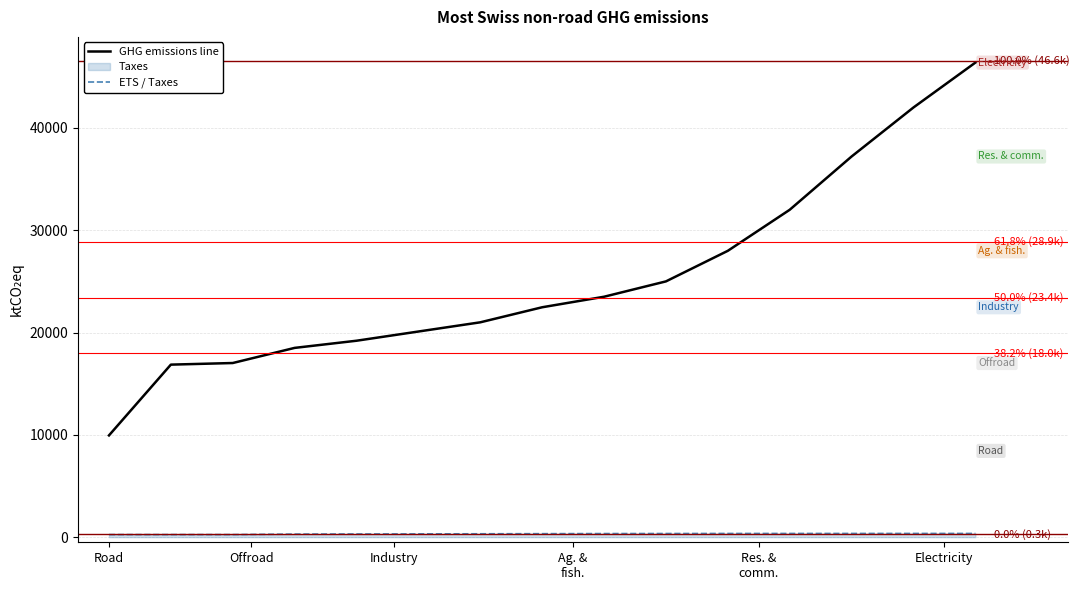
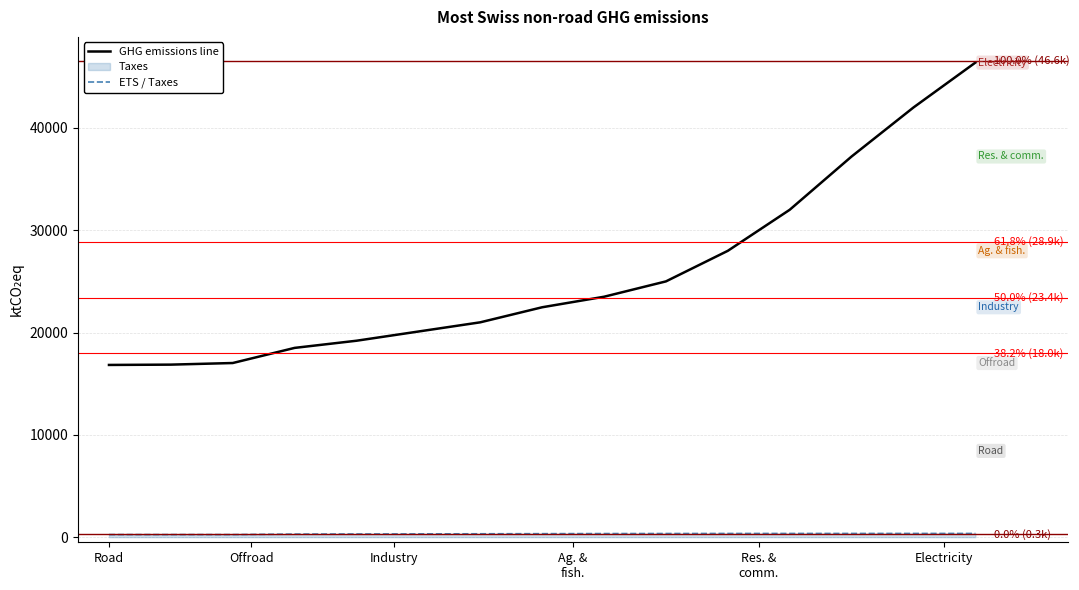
GHG emissions line, Road: 9900 -> 16800
